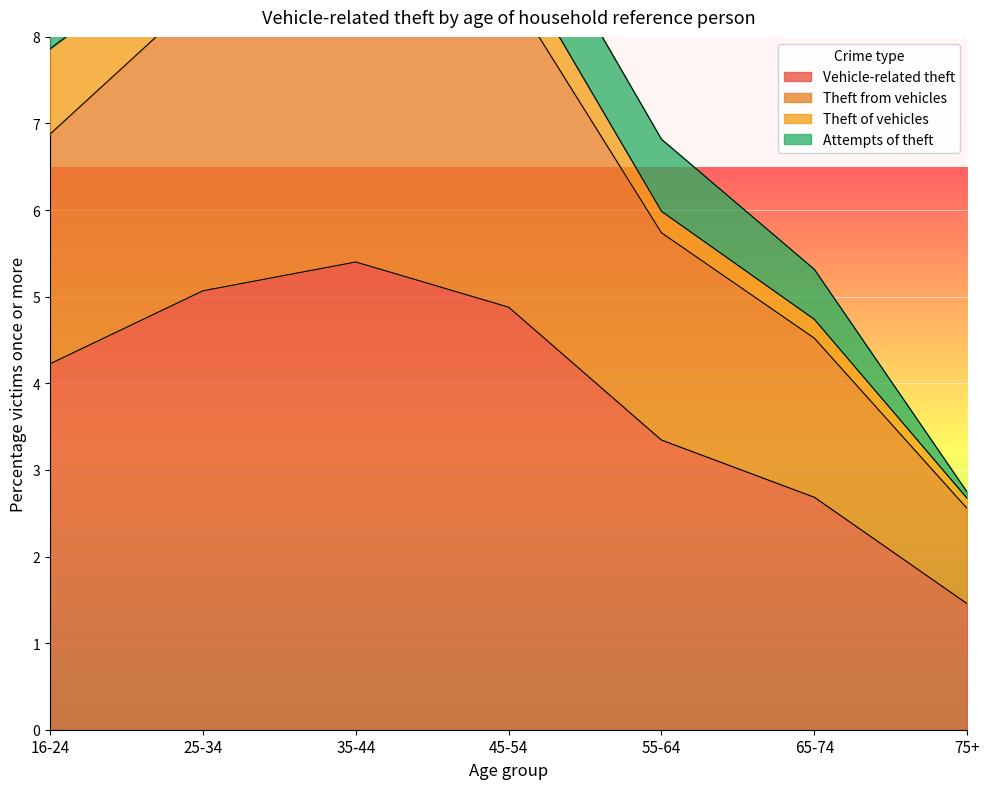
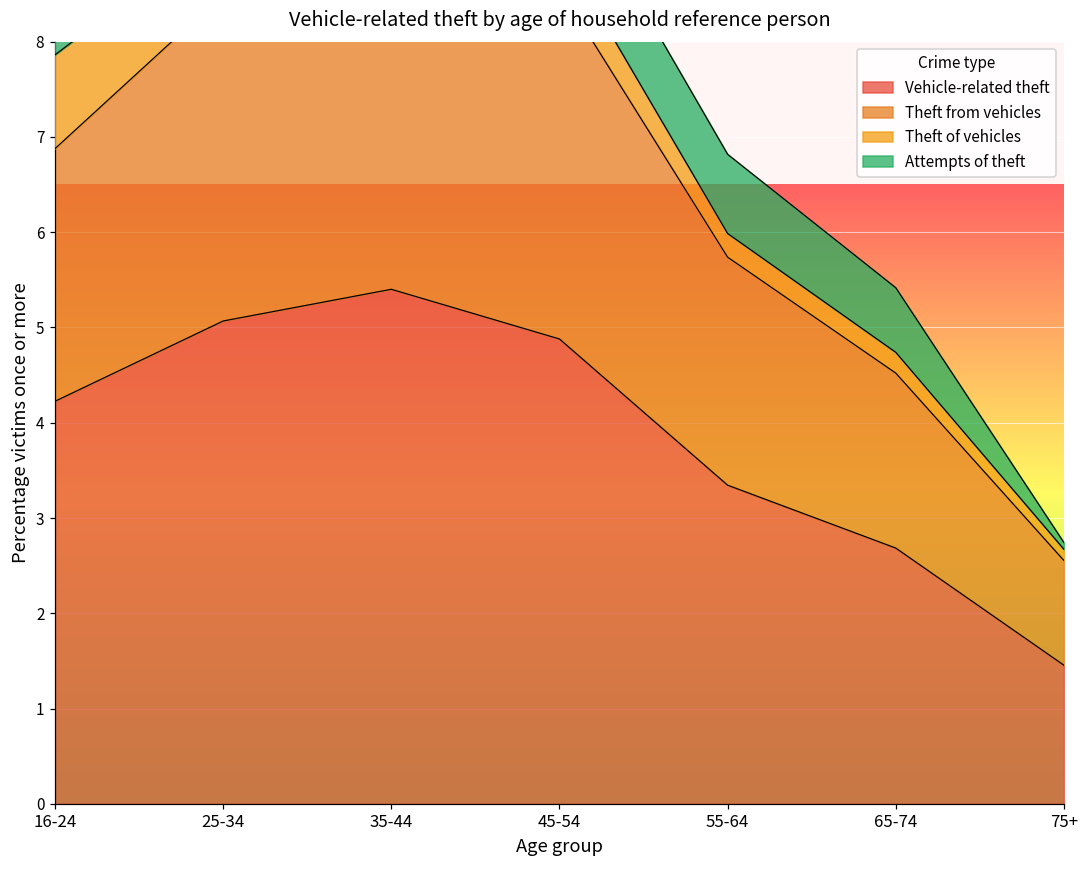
Attempts of theft, 65-74: 0.6 -> 0.7
